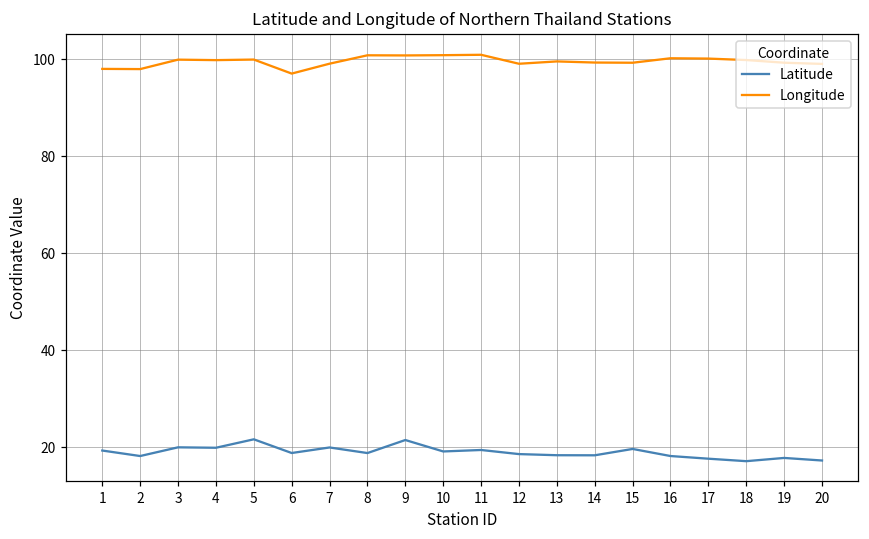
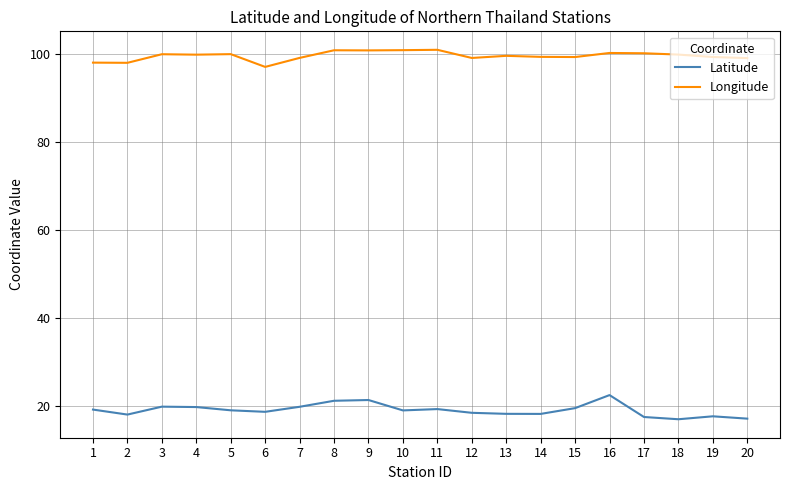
Latitude, 5: 22 -> 19
Latitude, 8: 19 -> 21
Latitude, 16: 18 -> 23
